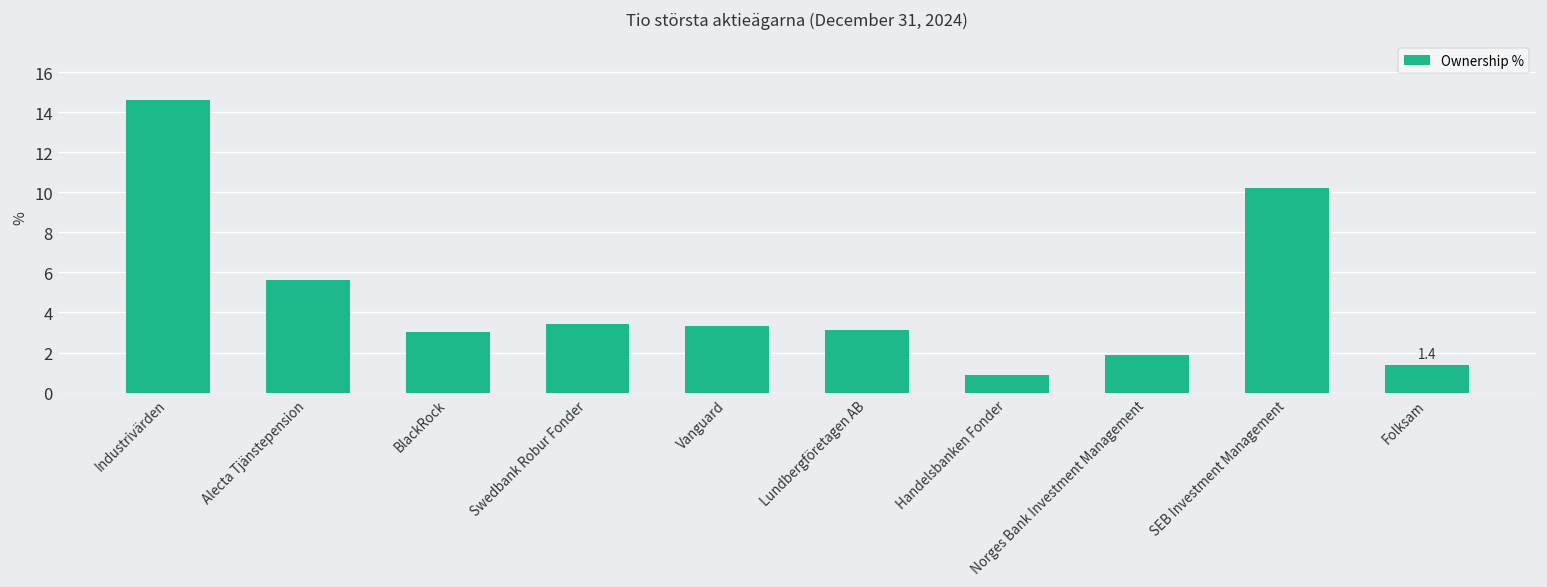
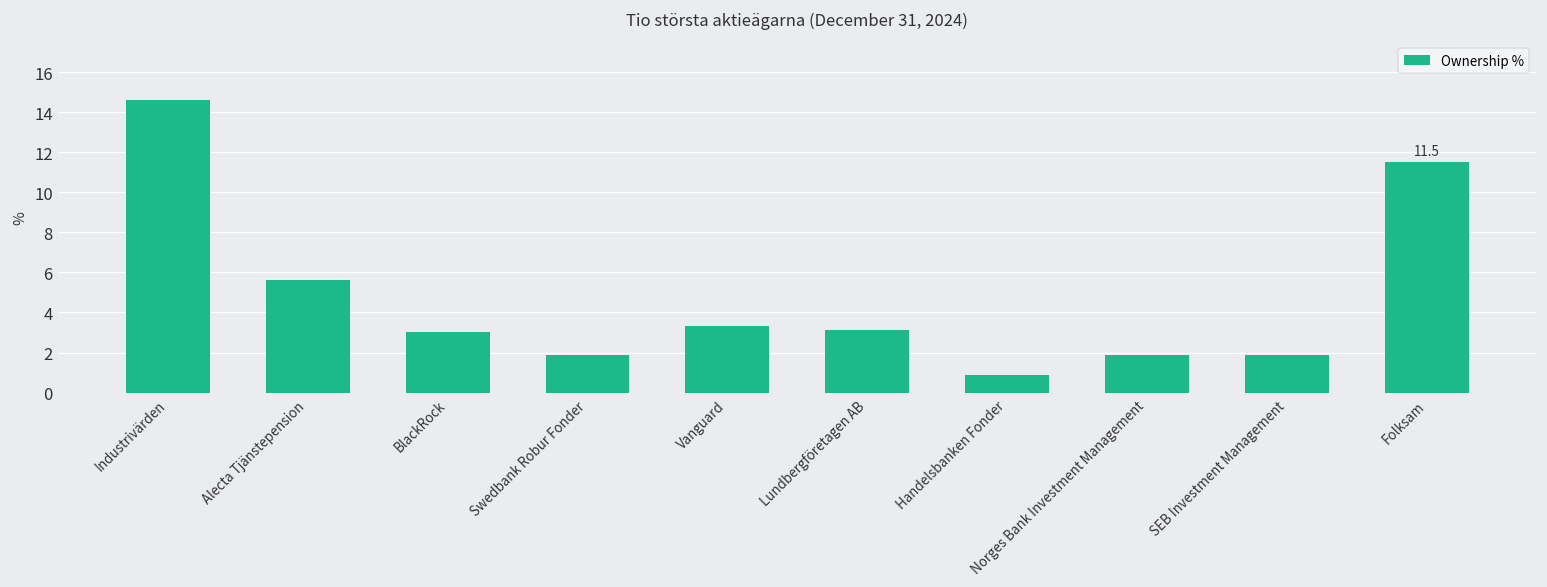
Swedbank Robur Fonder: 3.4 -> 1.9
SEB Investment Management: 10.2 -> 1.9
Folksam: 1.4 -> 11.5
